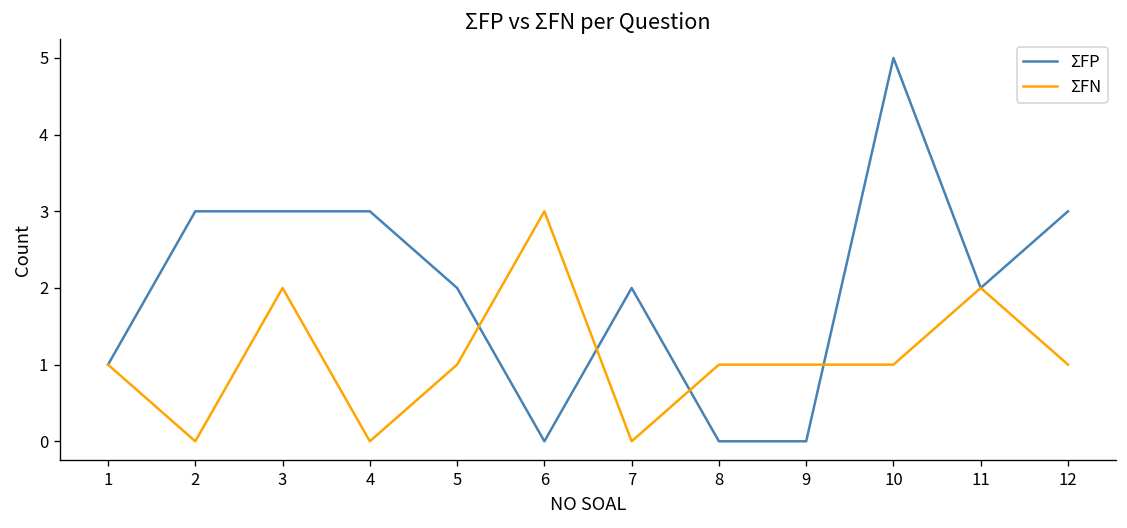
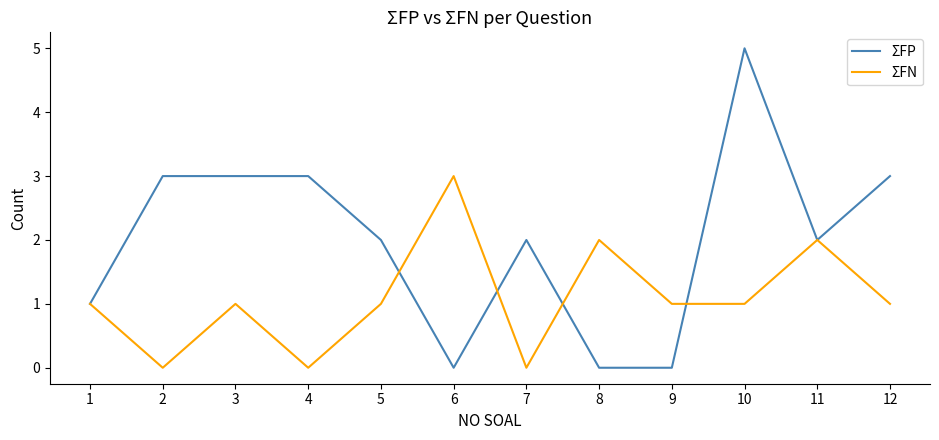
ΣFN, 3: 2 -> 1
ΣFN, 8: 1 -> 2
